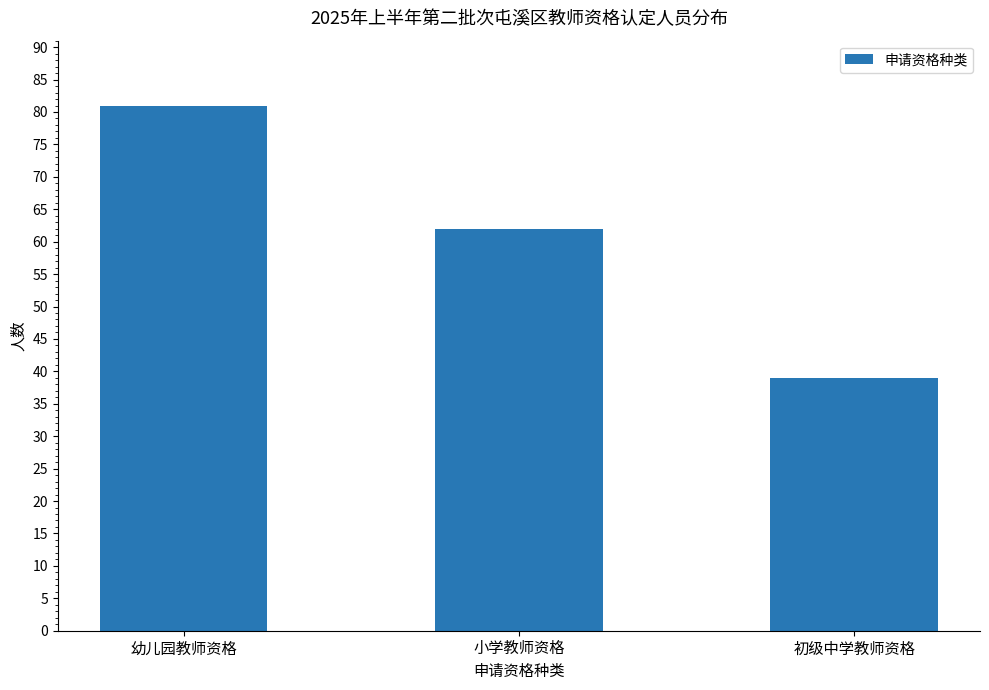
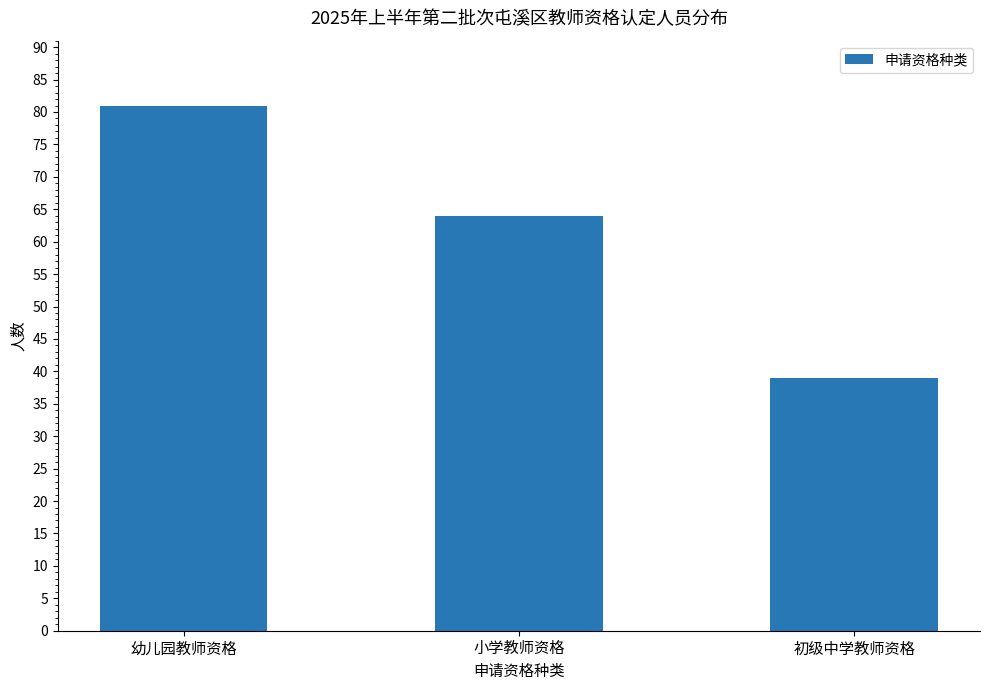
小学教师资格: 62 -> 64
